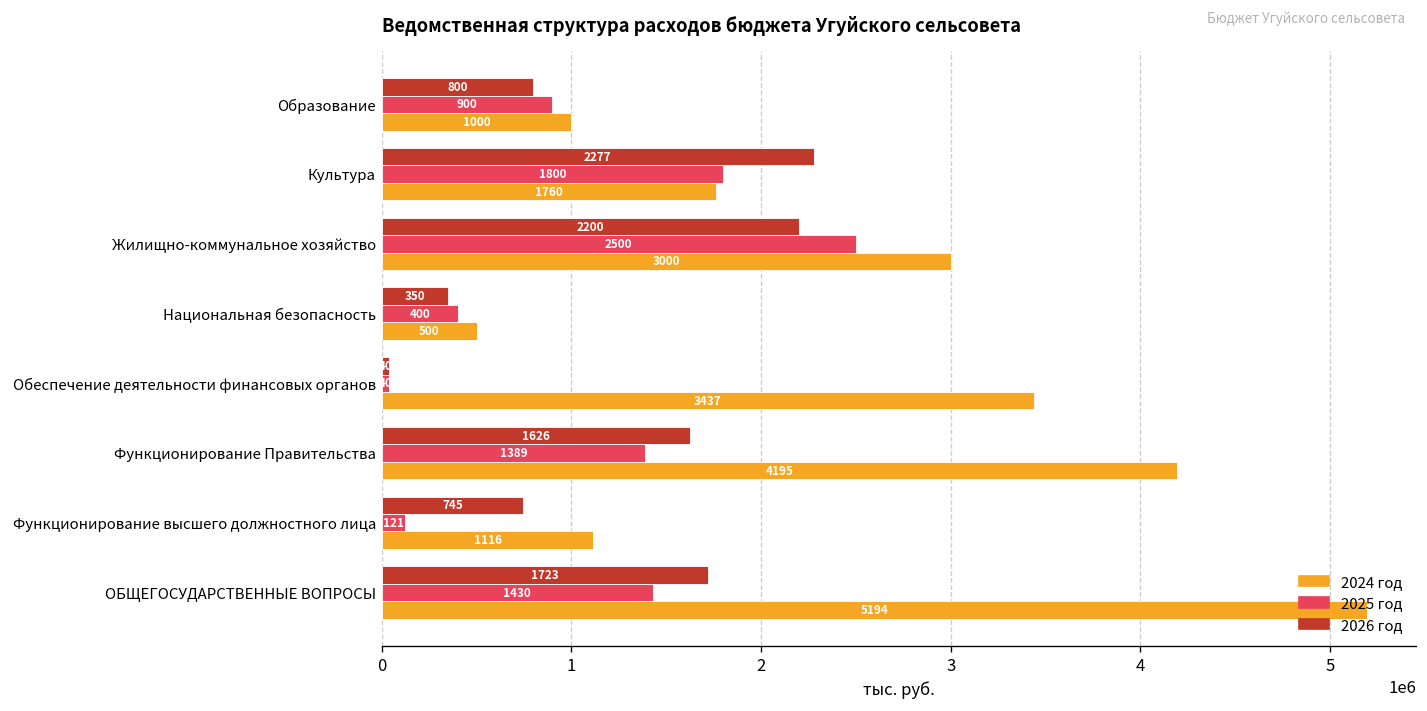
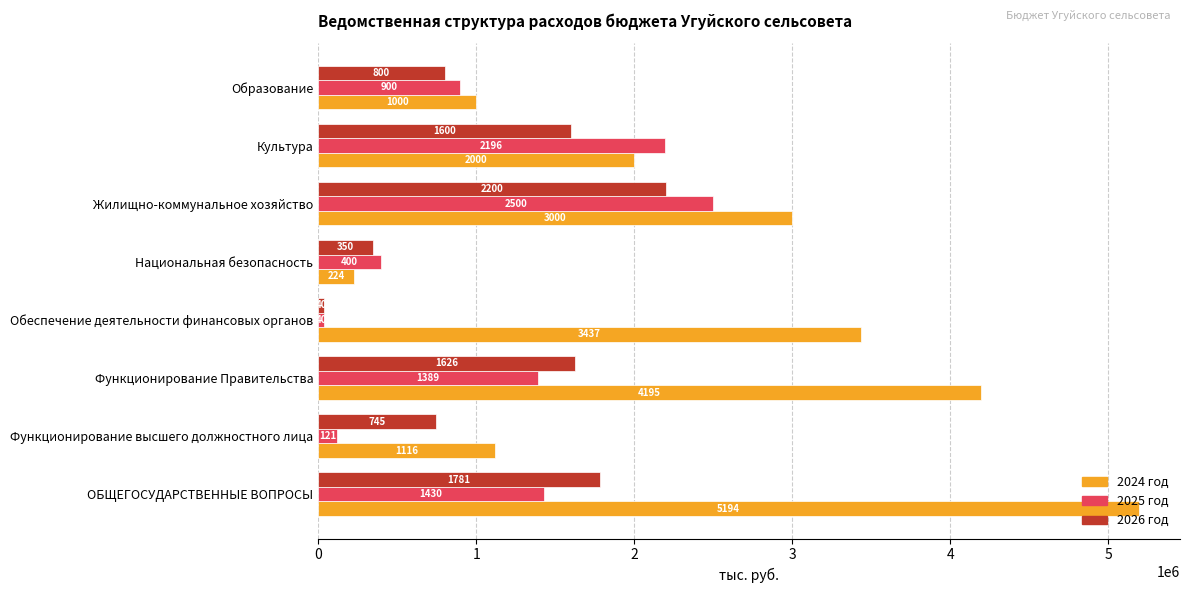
2026 год, Культура: 2277 -> 1600
2025 год, Культура: 1800 -> 2196
2024 год, Культура: 1760 -> 2000
2024 год, Национальная безопасность: 500 -> 224
2026 год, ОБЩЕГОСУДАРСТВЕННЫЕ ВОПРОСЫ: 1723 -> 1781
